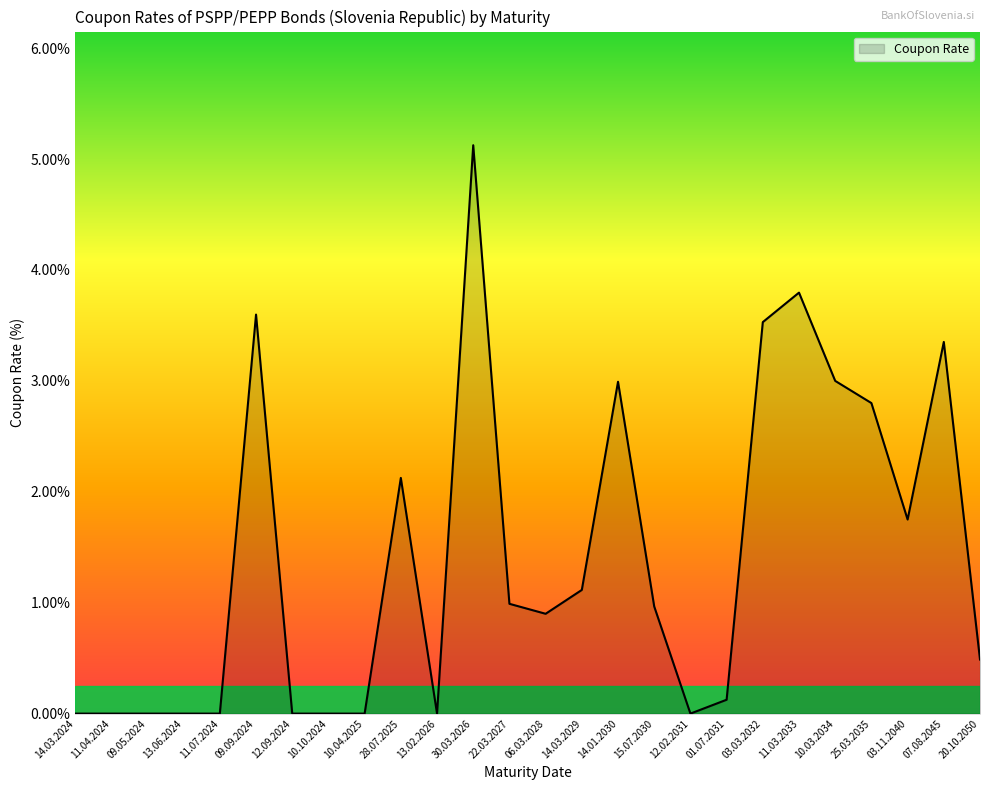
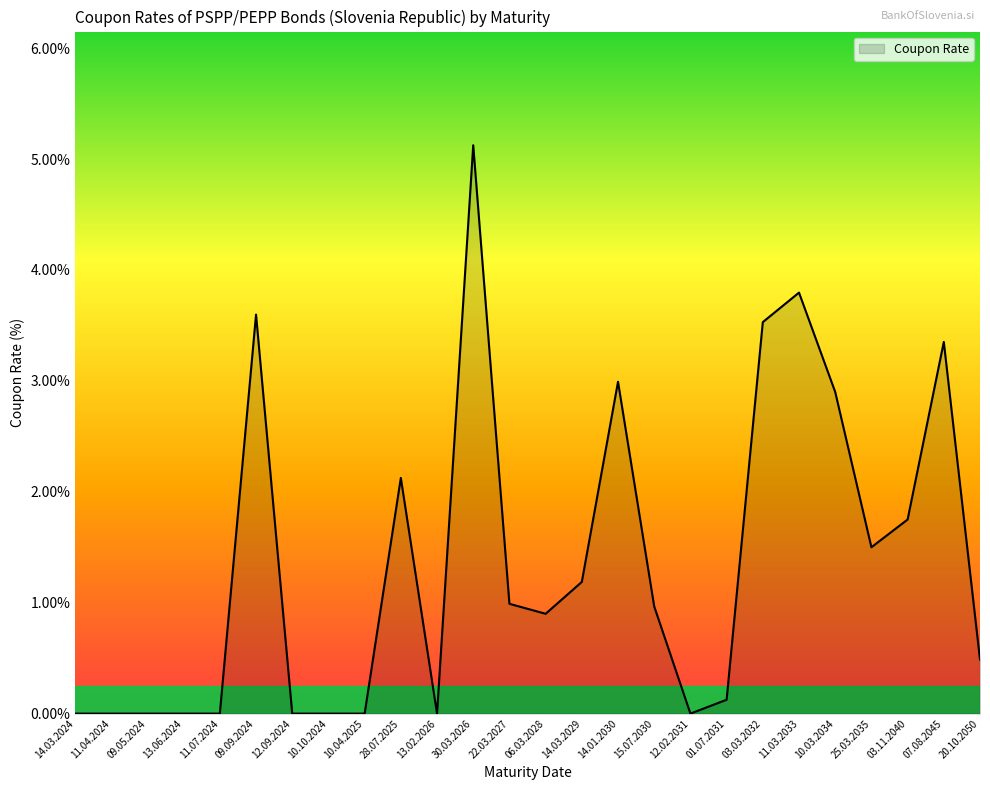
14.03.2029: 1.12% -> 1.19%
10.03.2034: 3.0% -> 2.9%
25.03.2035: 2.8% -> 1.5%
